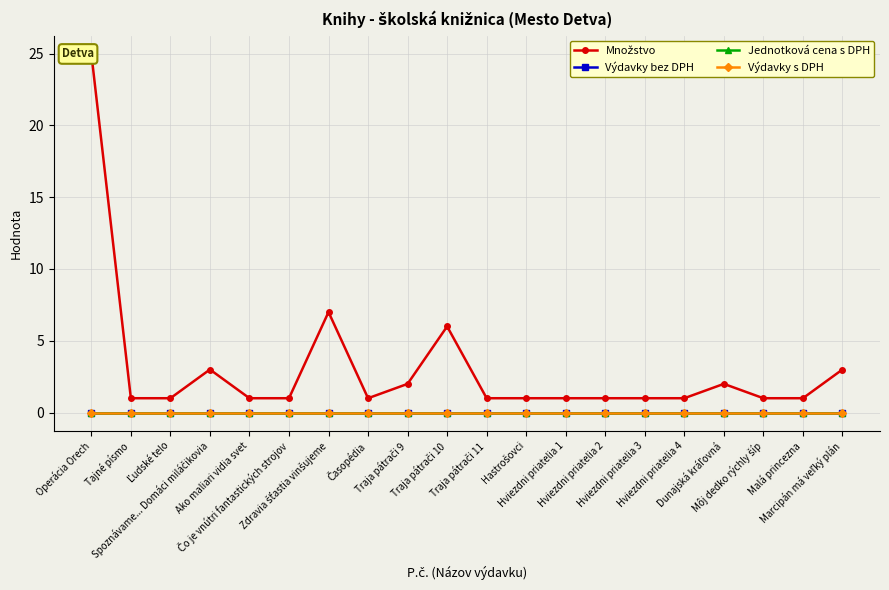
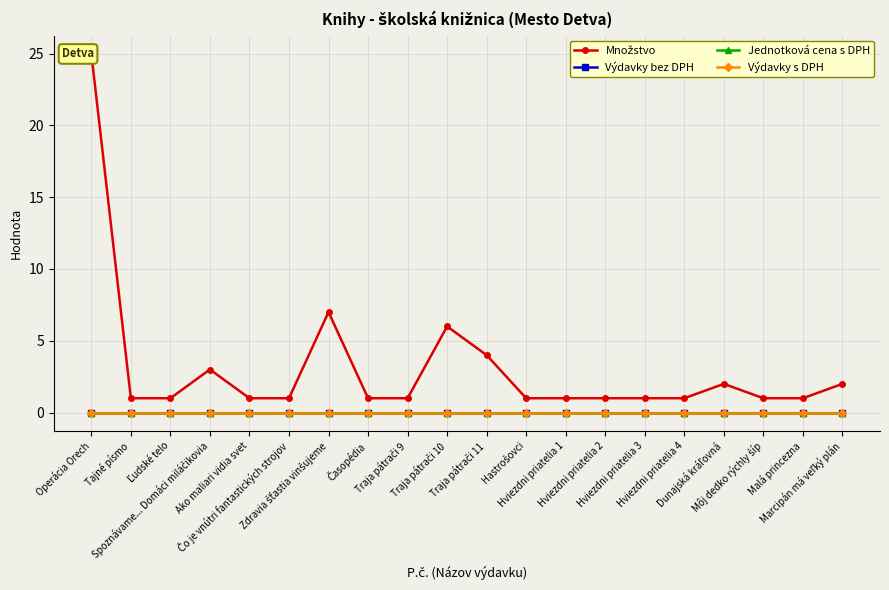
Množstvo, Traja pátrači 9: 2 -> 1
Množstvo, Traja pátrači 11: 1 -> 4
Množstvo, Marcipán má veľký plán: 3 -> 2
